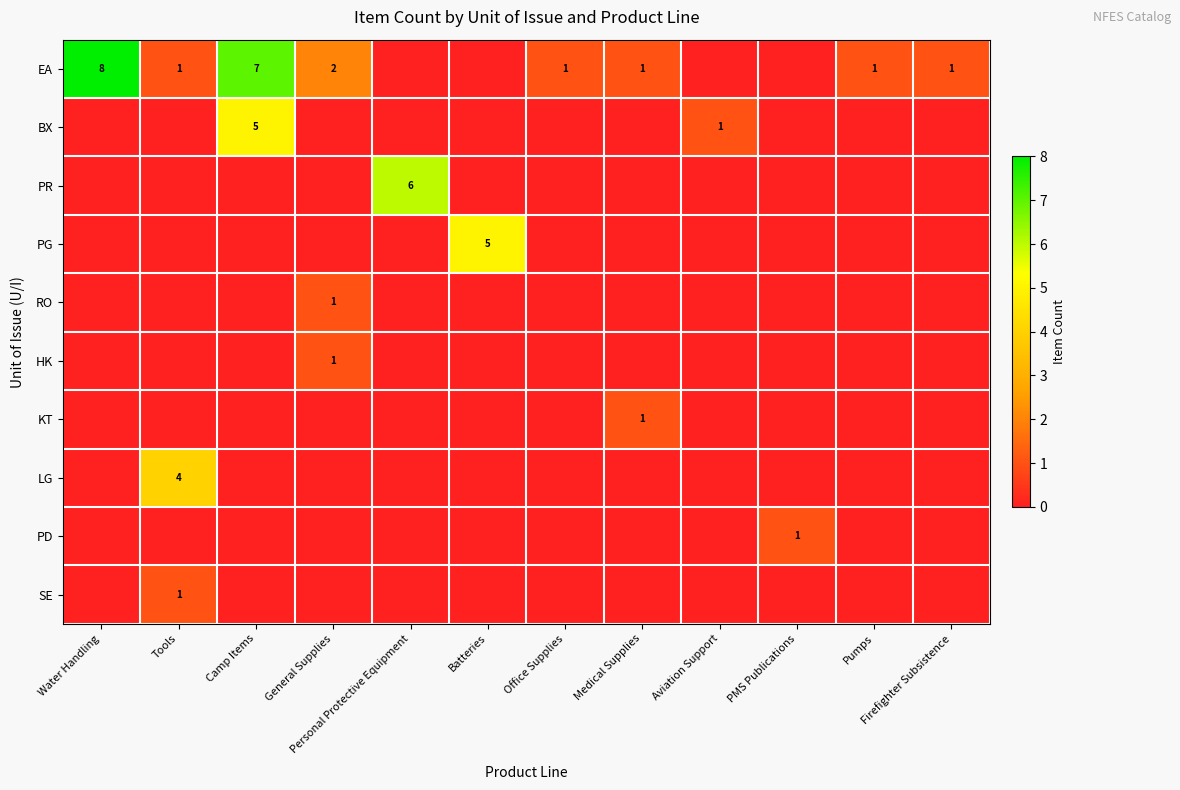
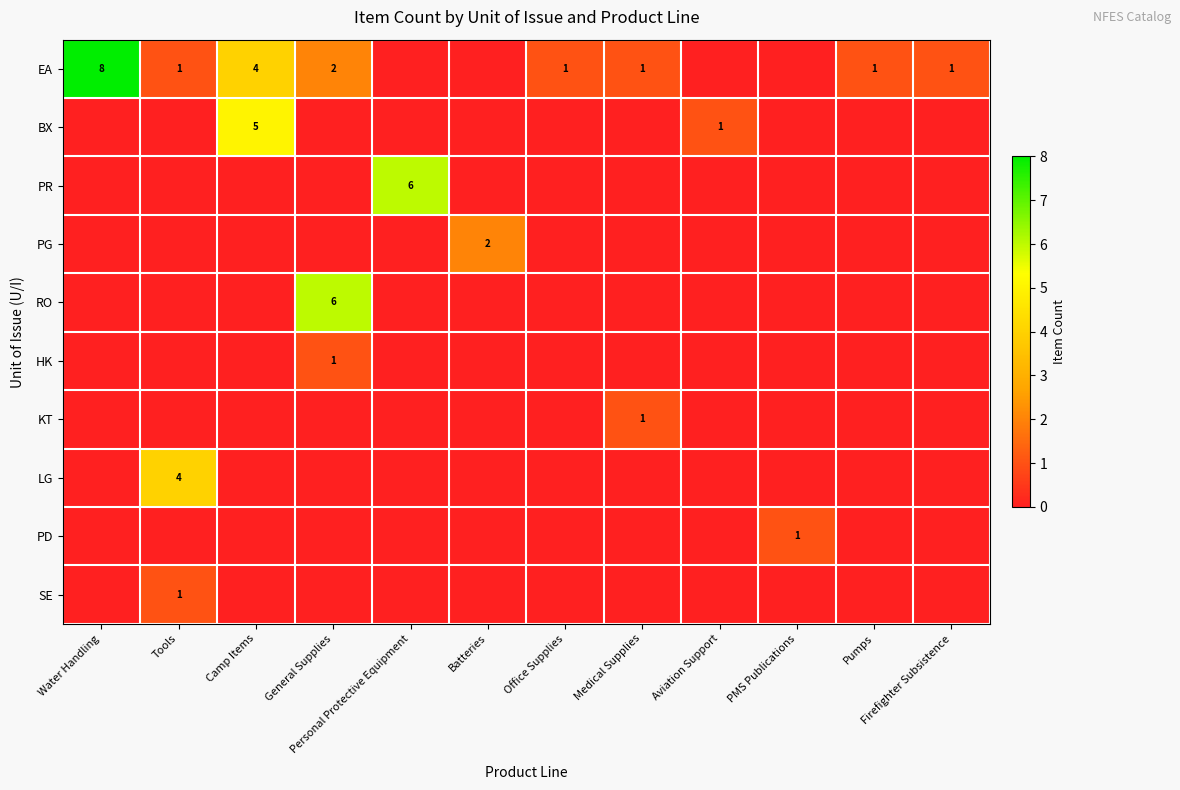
EA, Camp Items: 7 -> 4
PG, Batteries: 5 -> 2
RO, General Supplies: 1 -> 6
